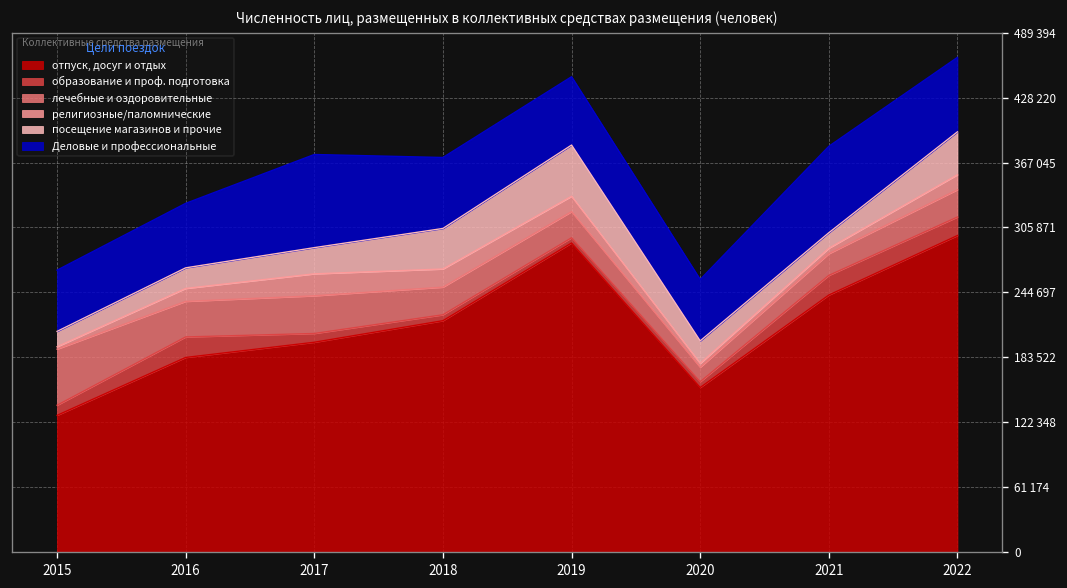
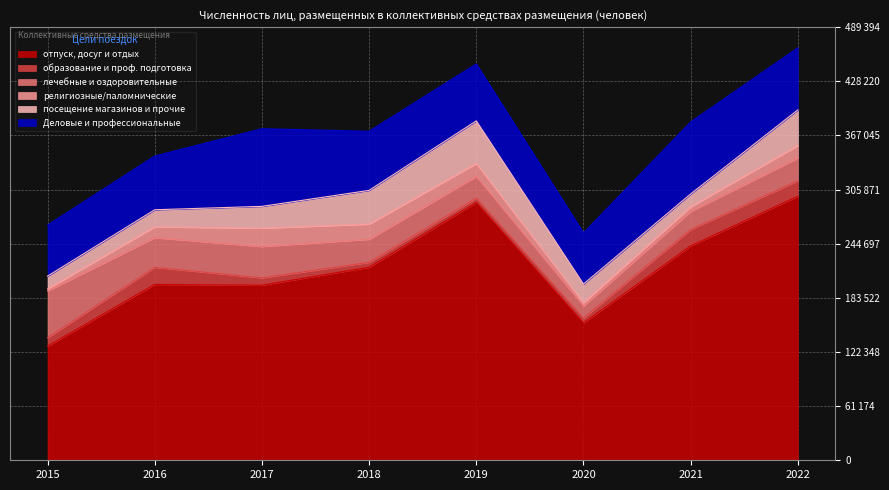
отпуск, досуг и отдых, 2016: 180000 -> 200000
